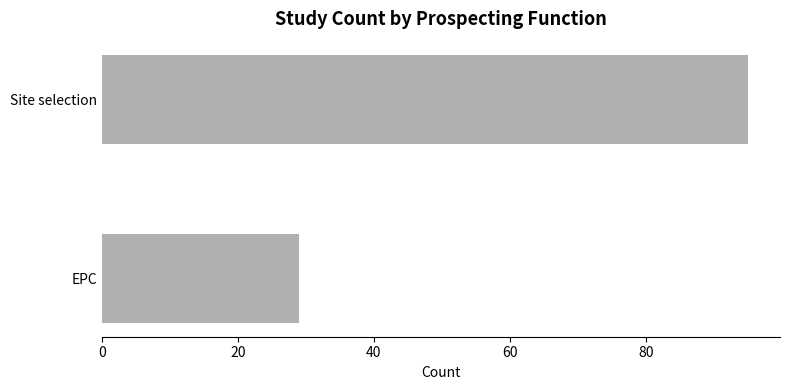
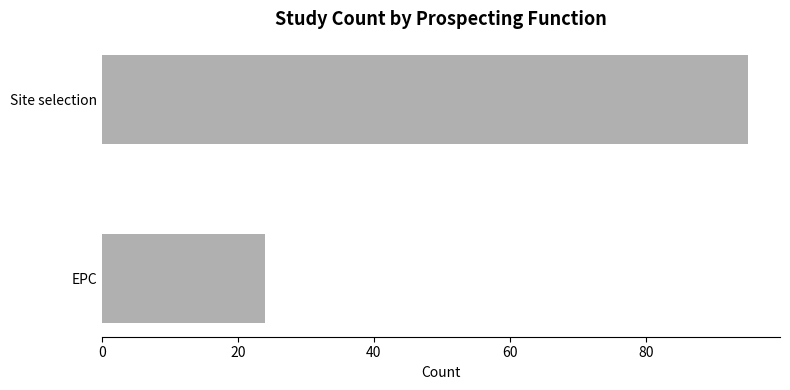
EPC: 29 -> 24
